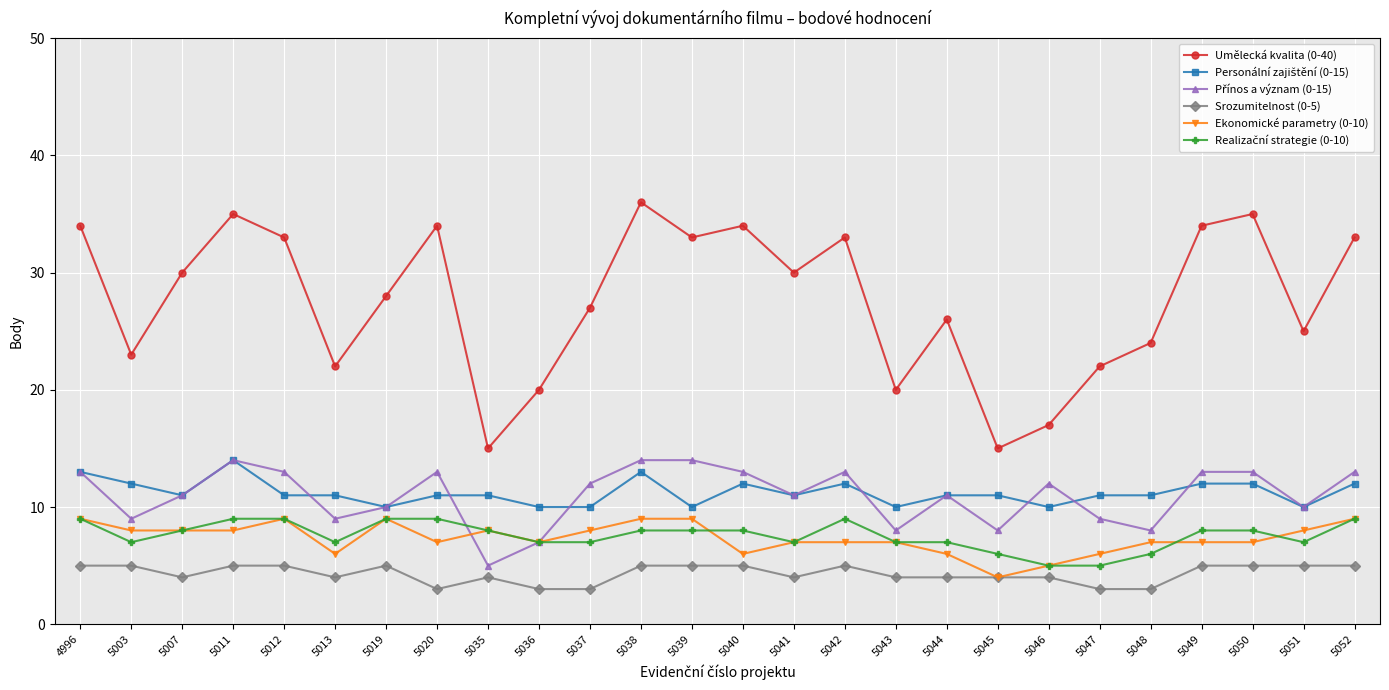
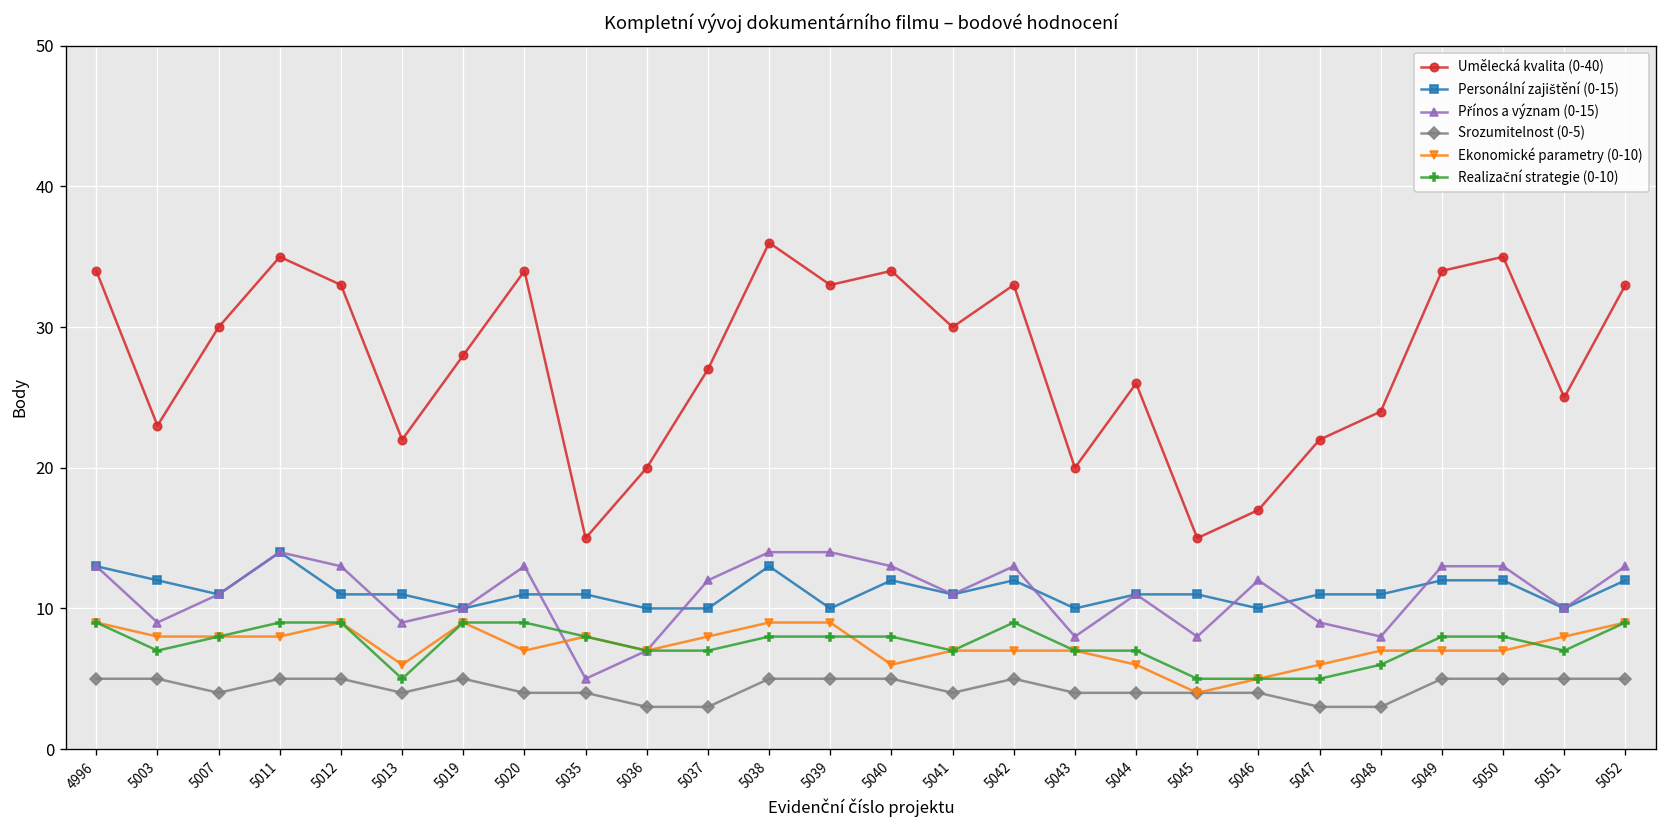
Realizační strategie (0-10), 5013: 7 -> 5
Srozumitelnost (0-5), 5020: 3 -> 4
Realizační strategie (0-10), 5045: 6 -> 5
